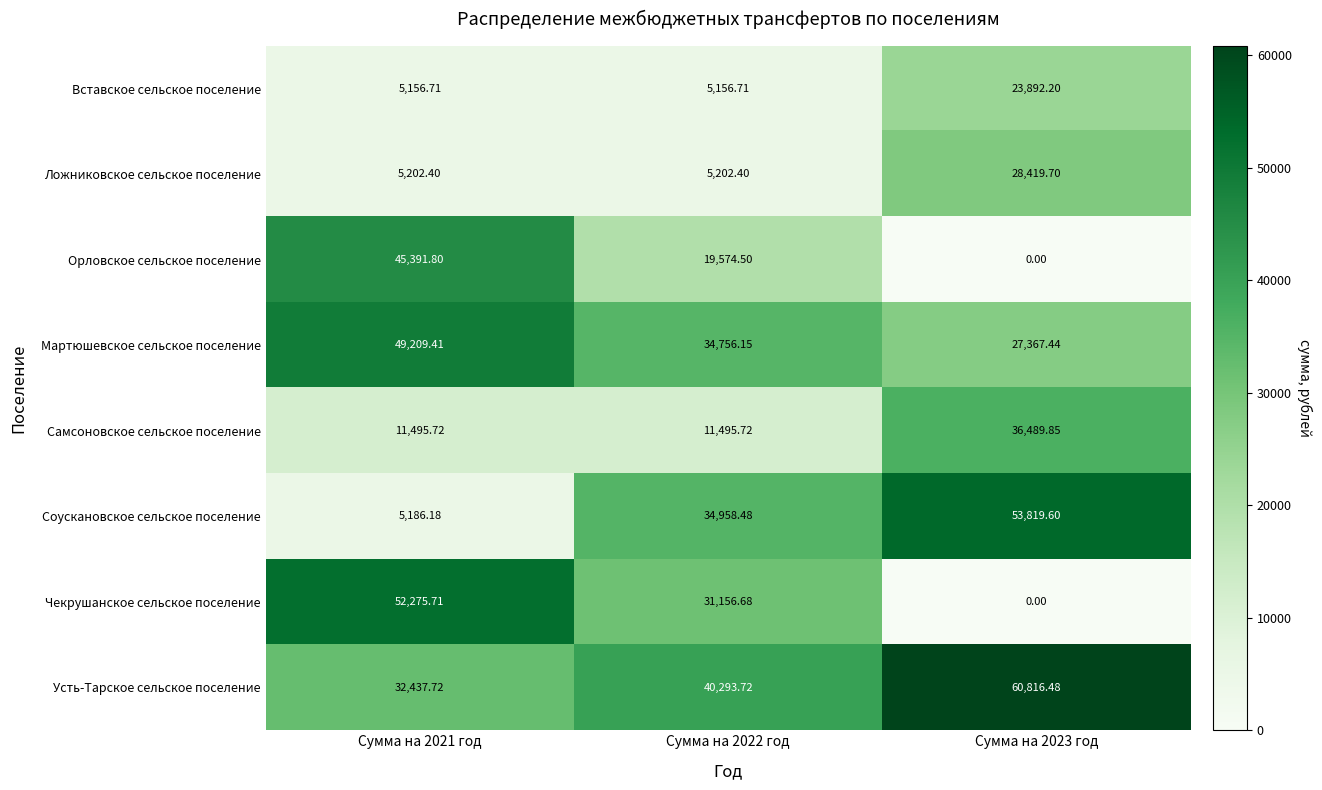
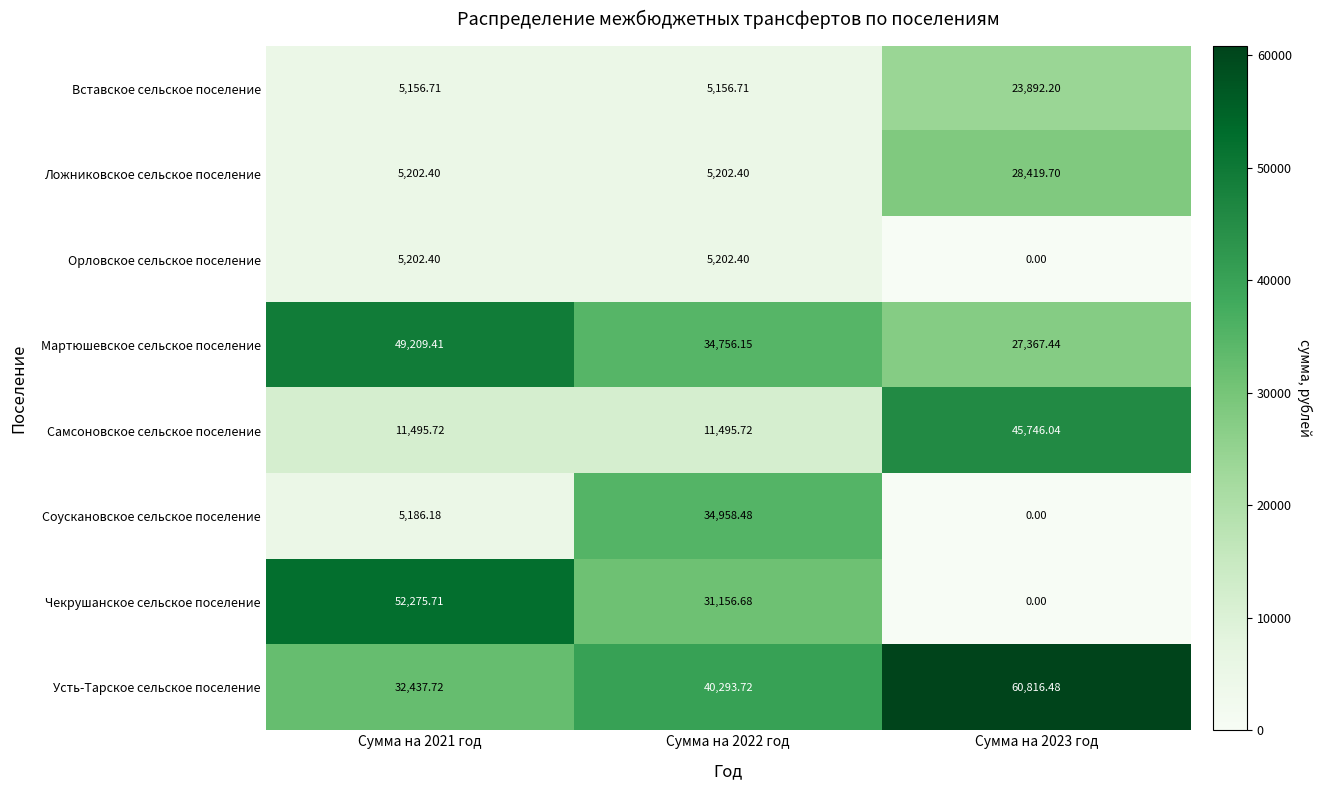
Орловское сельское поселение, Сумма на 2021 год: 45,391.80 -> 5,202.40
Орловское сельское поселение, Сумма на 2022 год: 19,574.50 -> 5,202.40
Самсоновское сельское поселение, Сумма на 2023 год: 36,489.85 -> 45,746.04
Соускановское сельское поселение, Сумма на 2023 год: 53,819.60 -> 0.00
